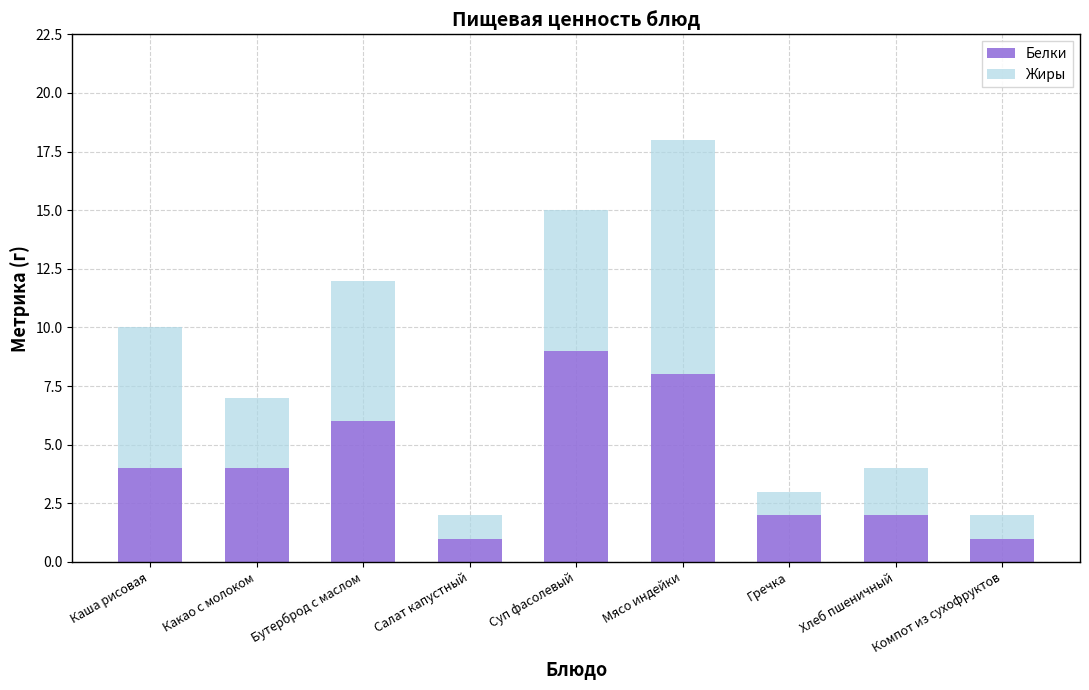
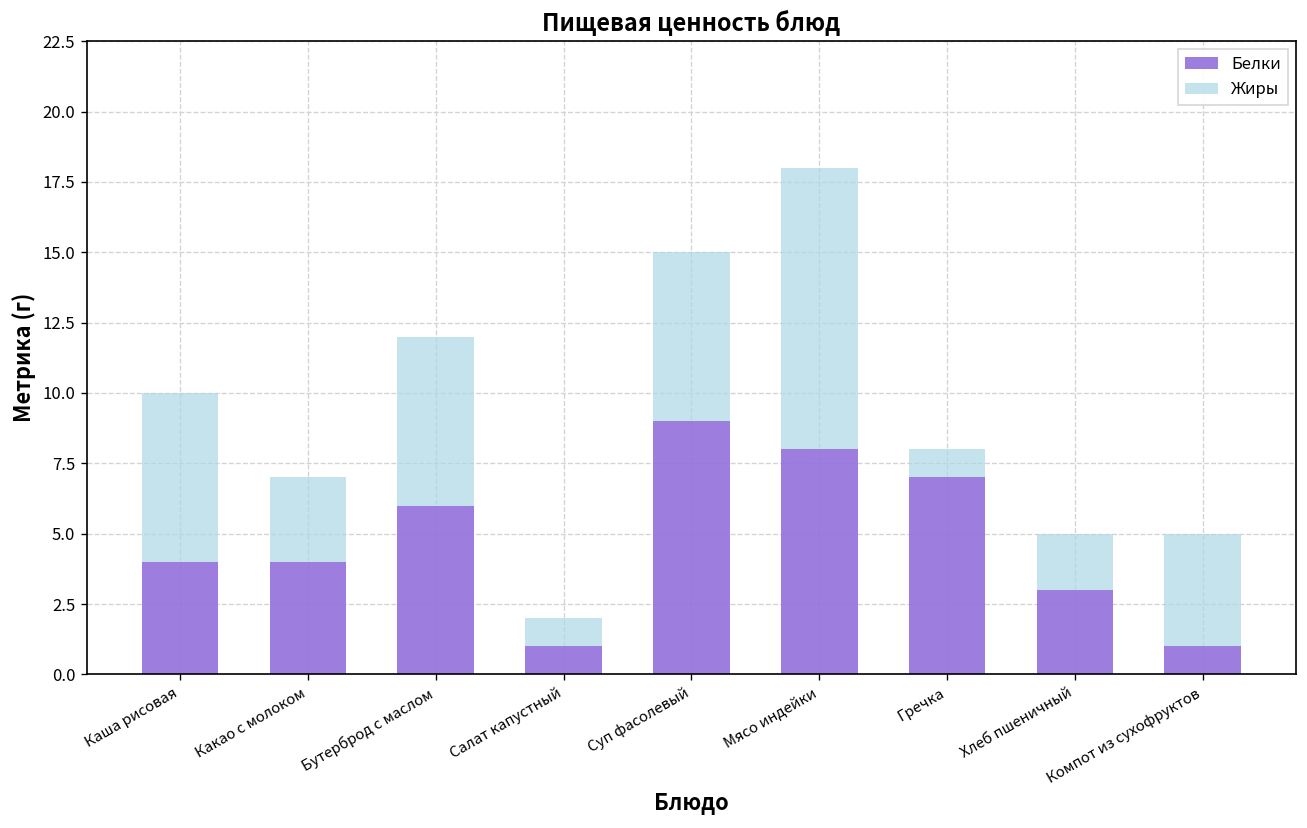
Белки, Гречка: 2 -> 7
Белки, Хлеб пшеничный: 2 -> 3
Жиры, Компот из сухофруктов: 1 -> 4
